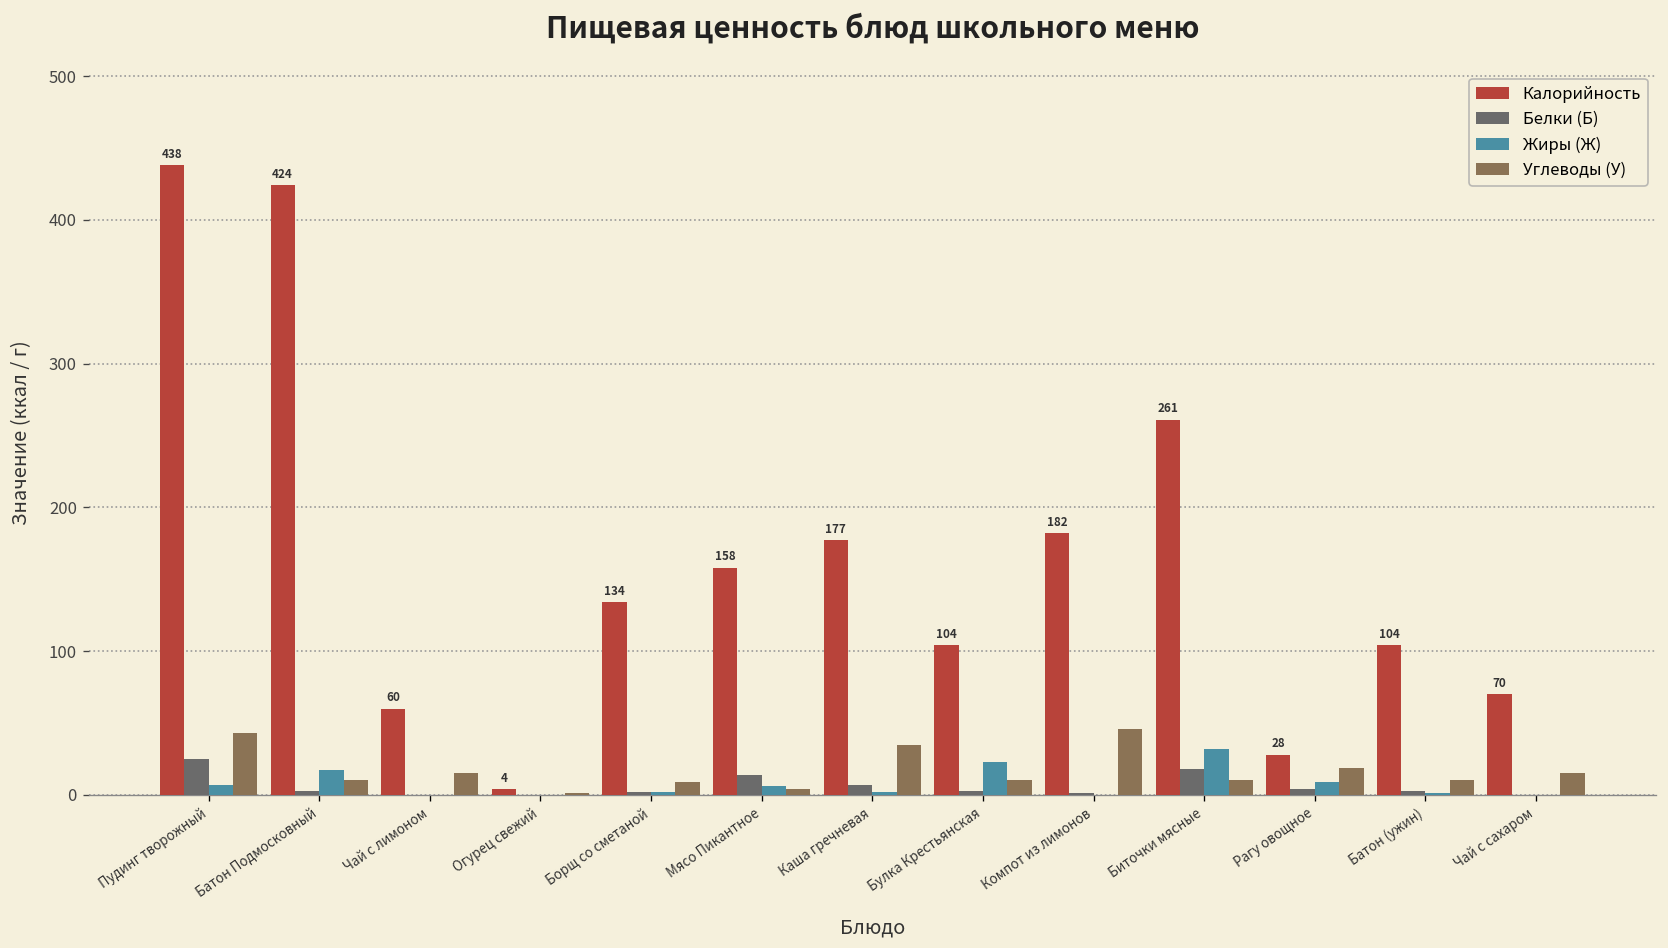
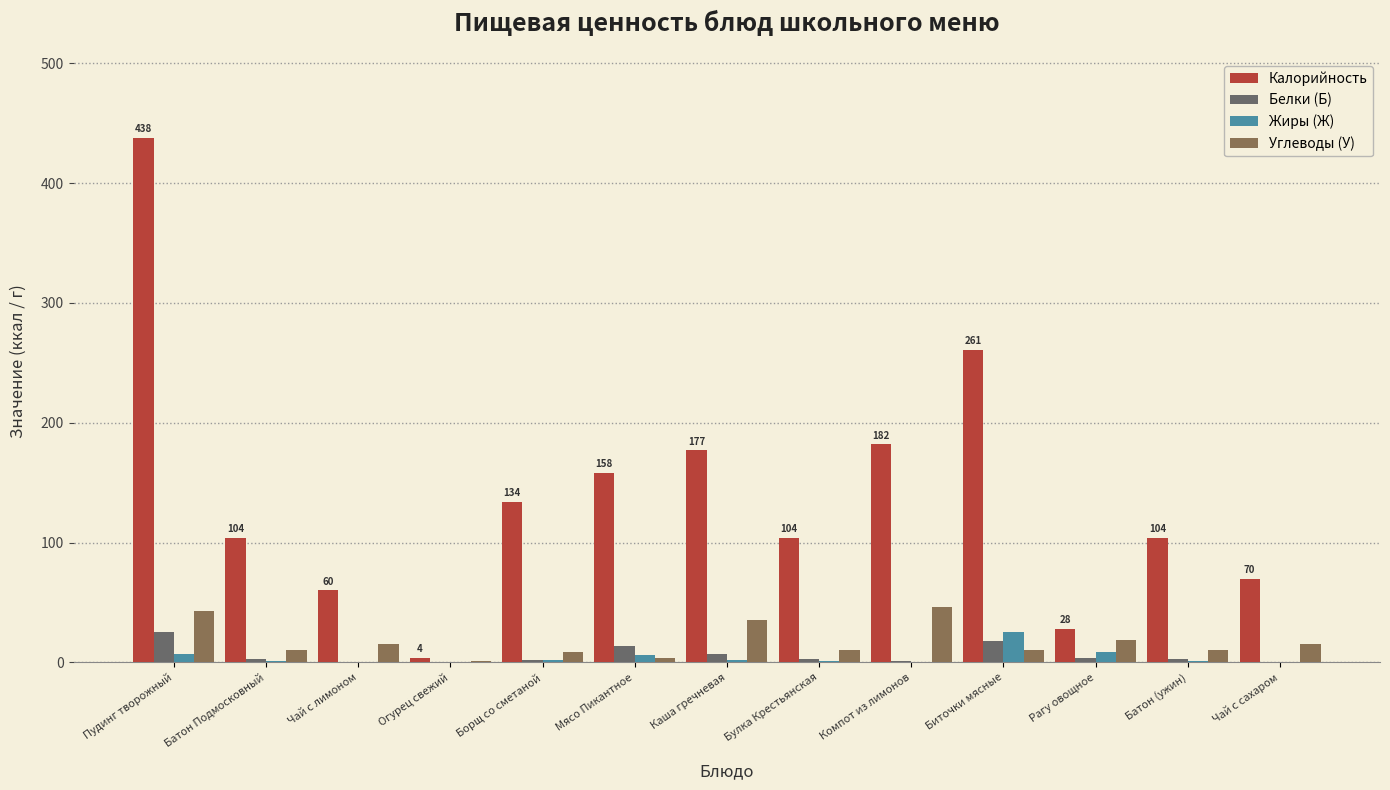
Калорийность, Батон Подмосковный: 424 -> 104
Жиры (Ж), Батон Подмосковный: 17 -> 1
Жиры (Ж), Булка Крестьянская: 23 -> 1
Жиры (Ж), Биточки мясные: 32 -> 25
